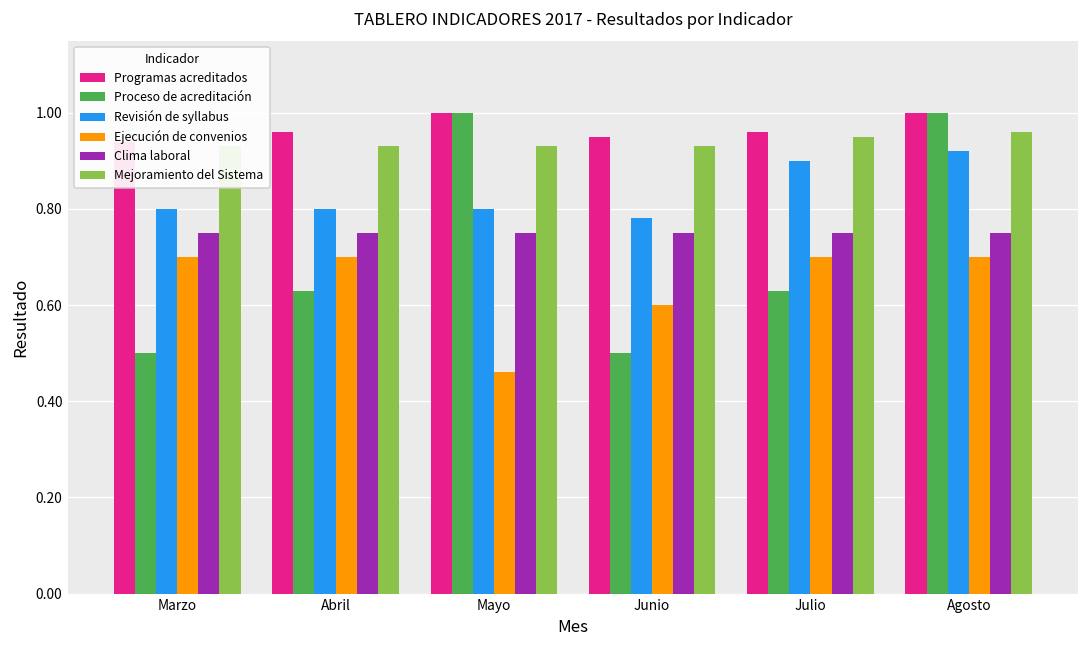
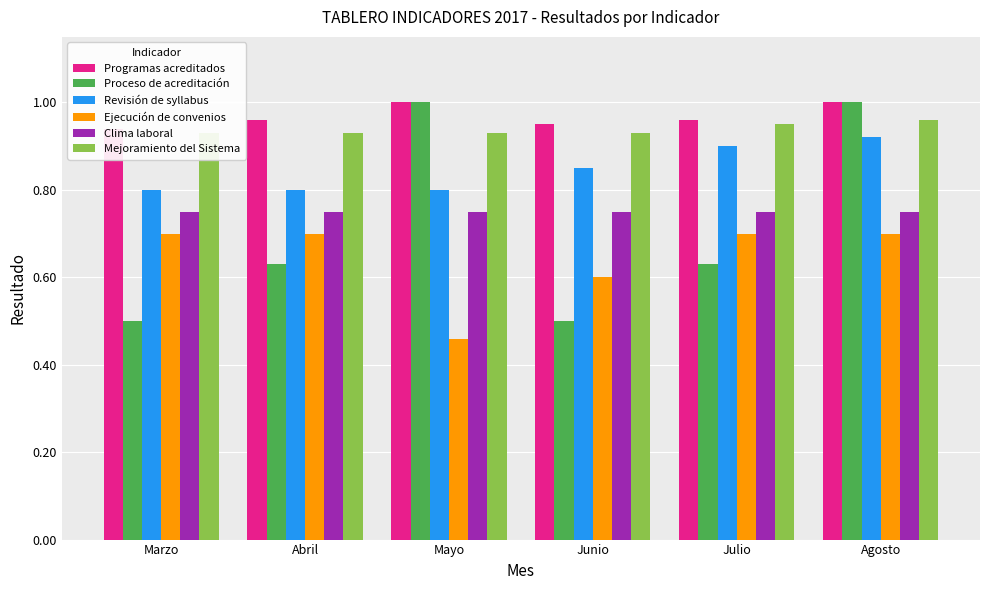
Revisión de syllabus, Junio: 0.78 -> 0.85
